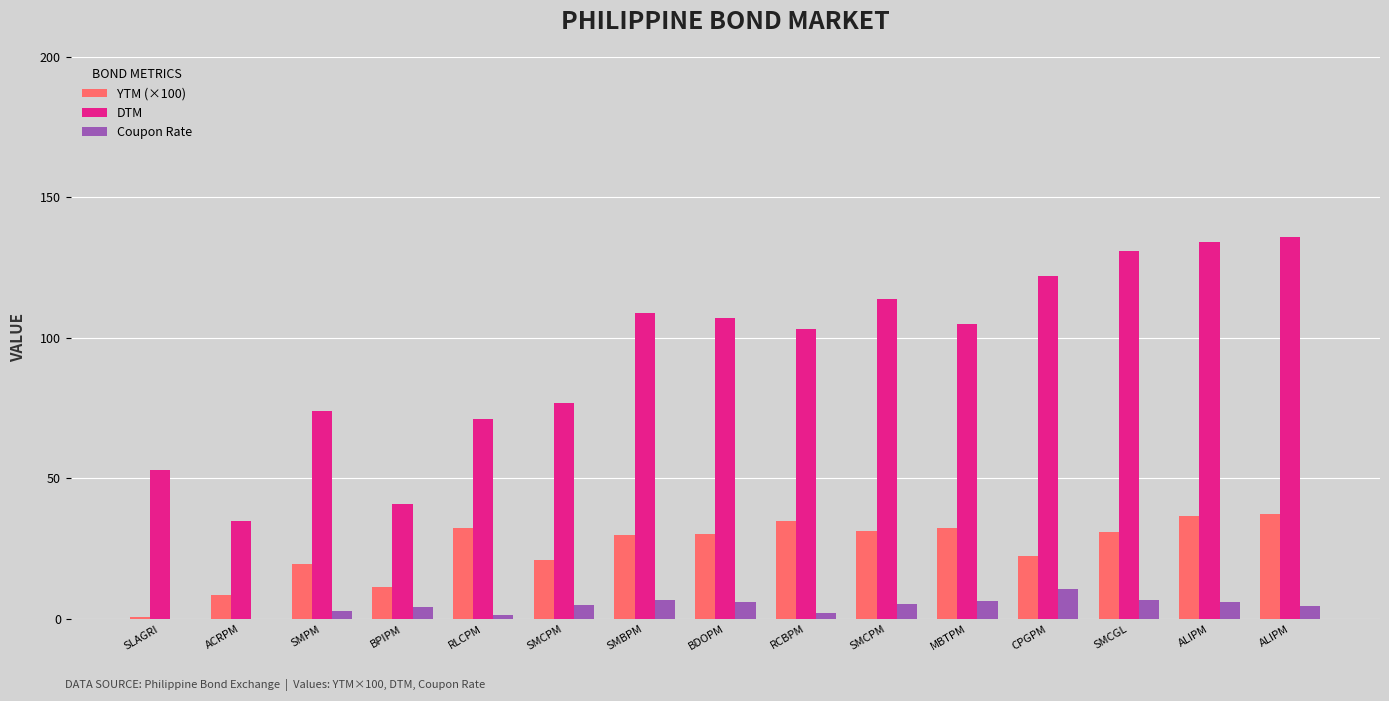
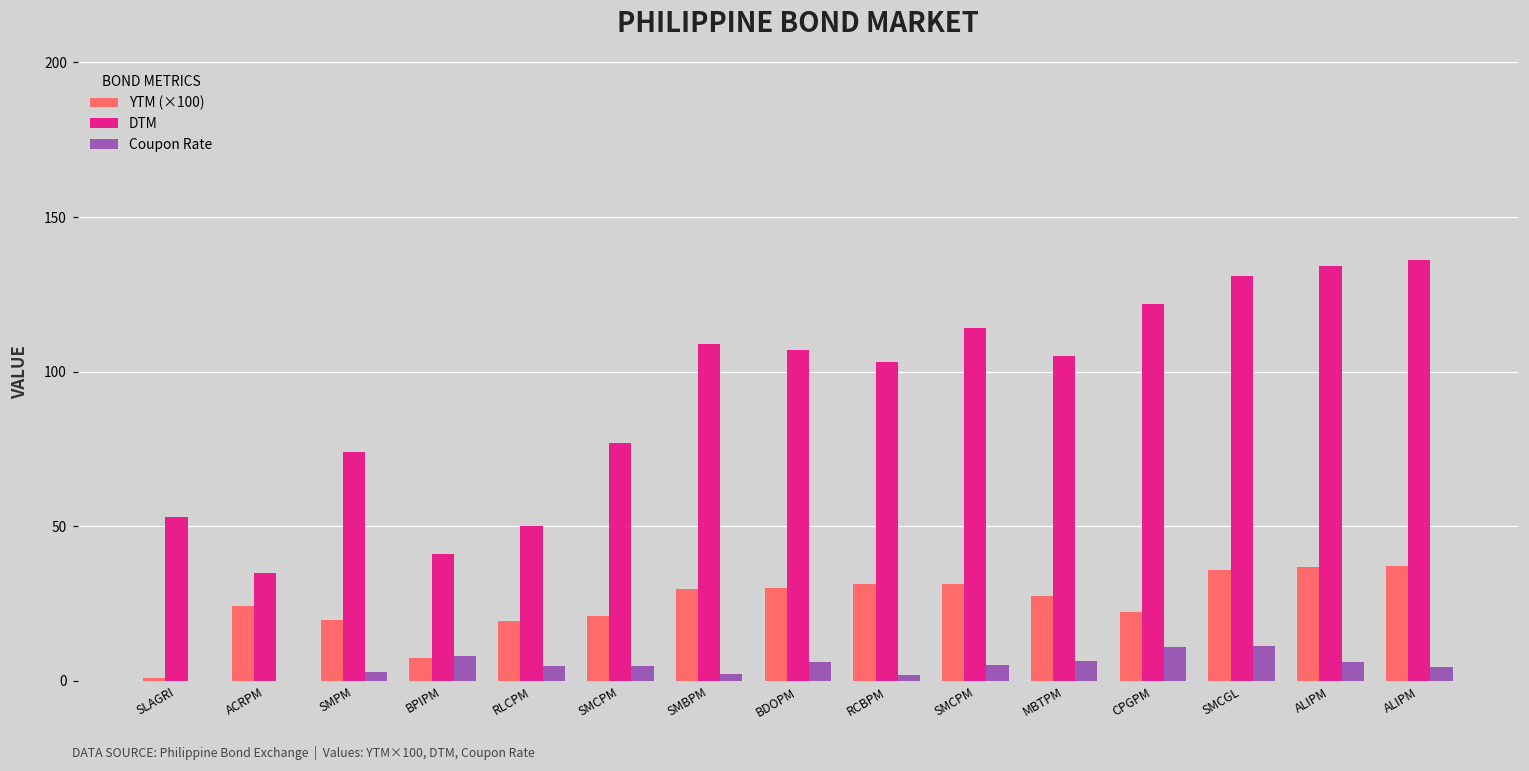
YTM (×100), ACRPM: 9 -> 24
YTM (×100), BPIPM: 11 -> 8
Coupon Rate, BPIPM: 4 -> 8
YTM (×100), RLCPM: 32 -> 19
DTM, RLCPM: 71 -> 50
Coupon Rate, RLCPM: 1 -> 5
Coupon Rate, SMBPM: 7 -> 2
YTM (×100), RCBPM: 35 -> 31
YTM (×100), MBTPM: 32 -> 27
YTM (×100), SMCGL: 31 -> 36
Coupon Rate, SMCGL: 7 -> 11
